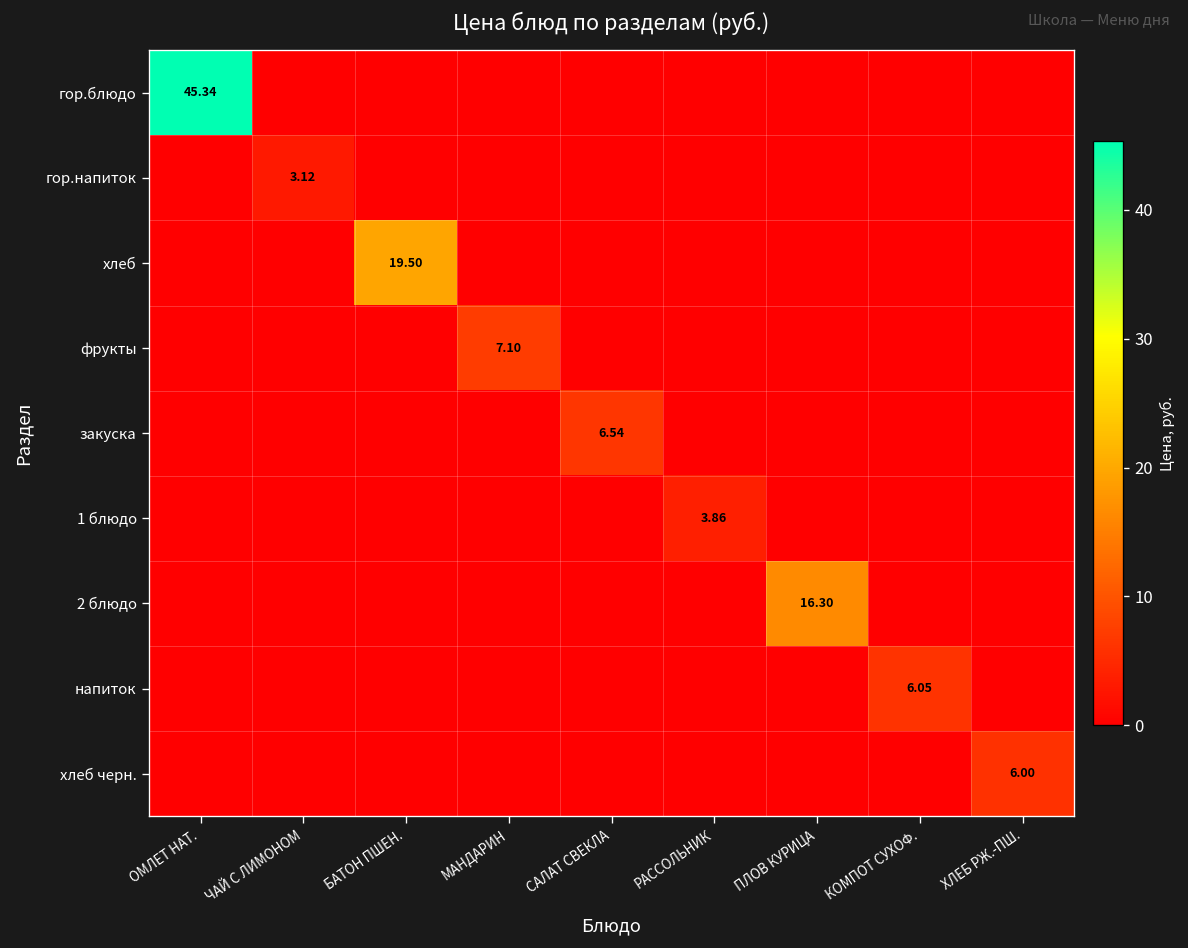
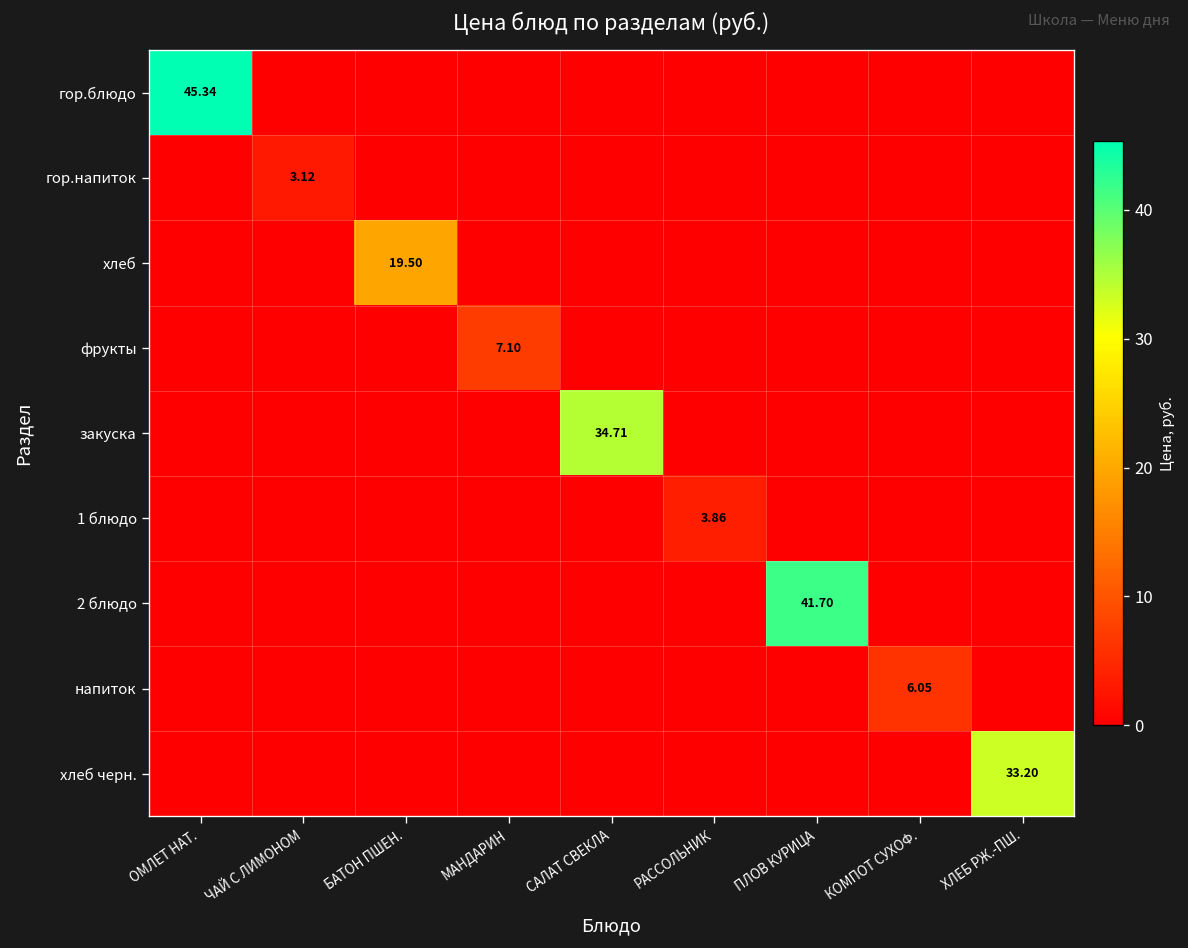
закуска, САЛАТ СВЕКЛА: 6.54 -> 34.71
2 блюдо, ПЛОВ КУРИЦА: 16.30 -> 41.70
хлеб черн., ХЛЕБ РЖ.-ПШ.: 6.00 -> 33.20
